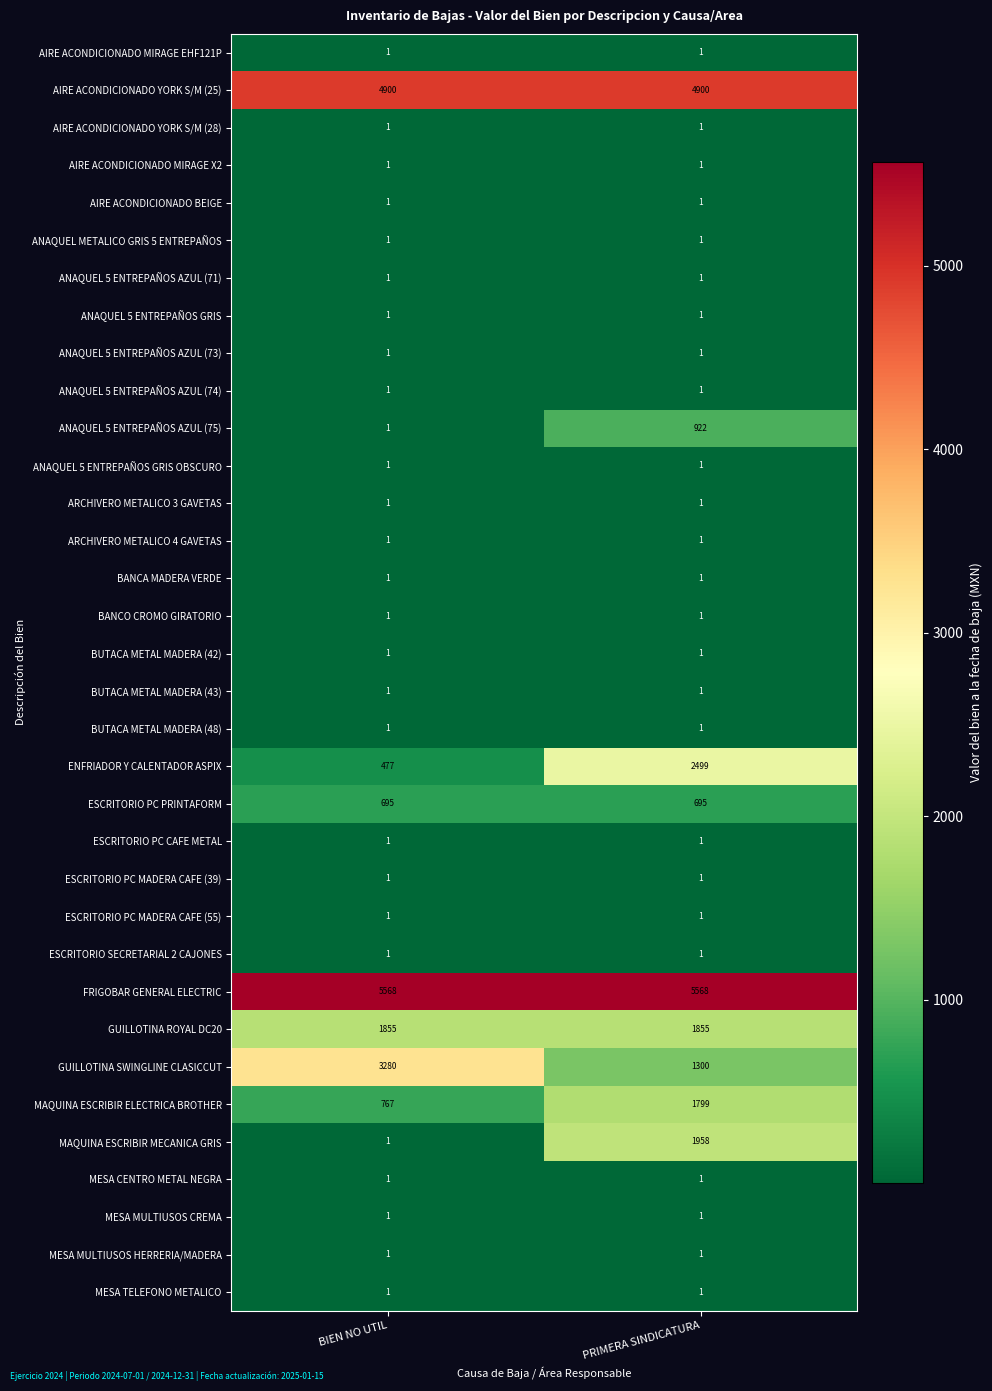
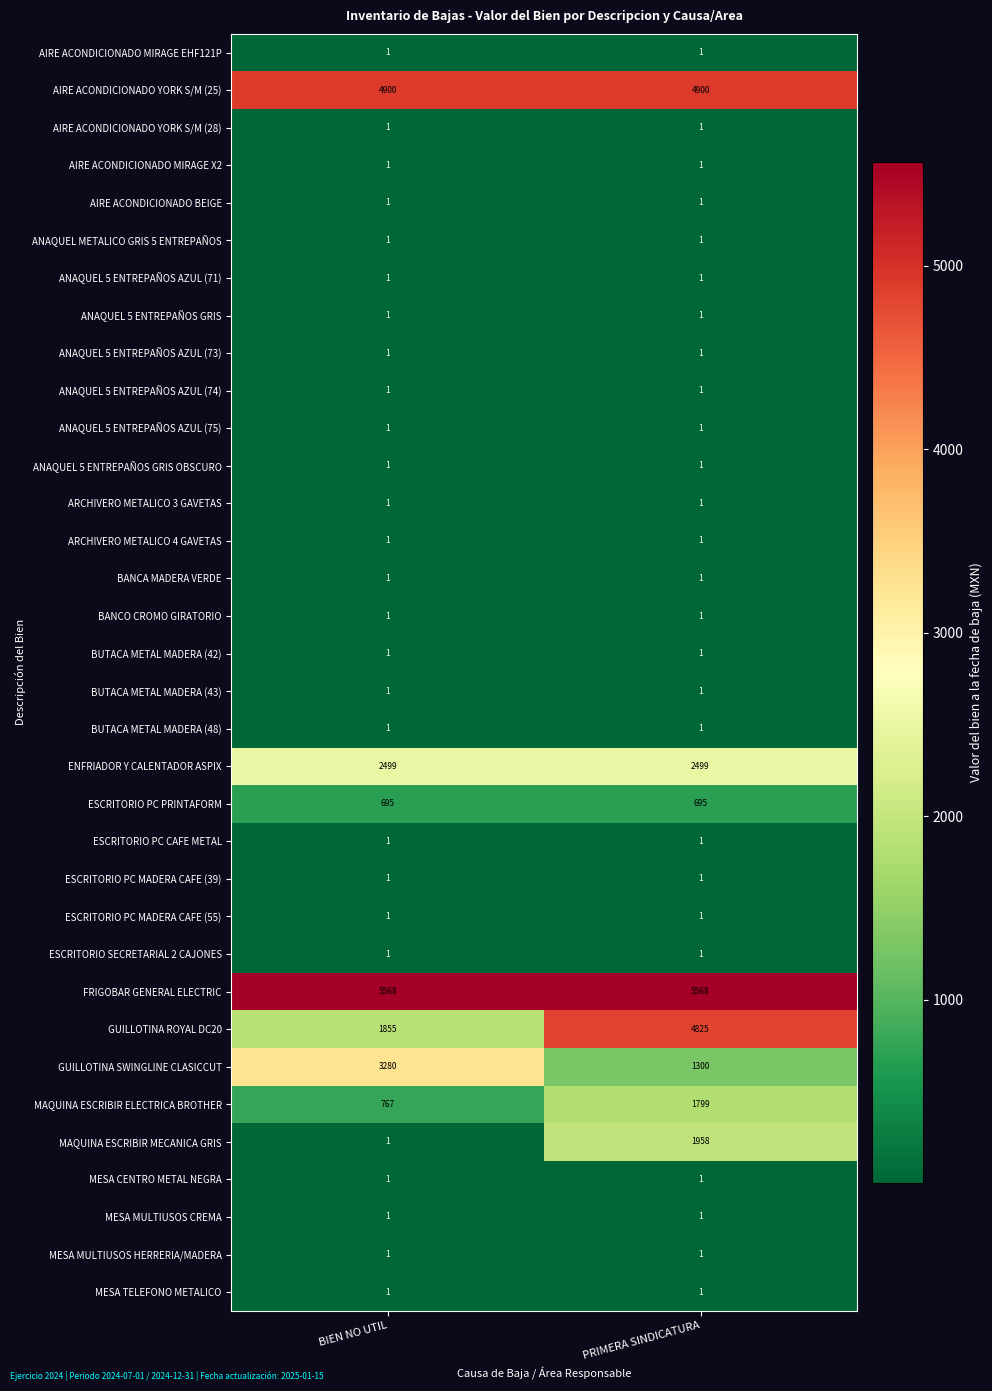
ANAQUEL 5 ENTREPAÑOS AZUL (75), PRIMERA SINDICATURA: 922 -> 1
ENFRIADOR Y CALENTADOR ASPIX, BIEN NO UTIL: 477 -> 2499
GUILLOTINA ROYAL DC20, PRIMERA SINDICATURA: 1855 -> 4825
